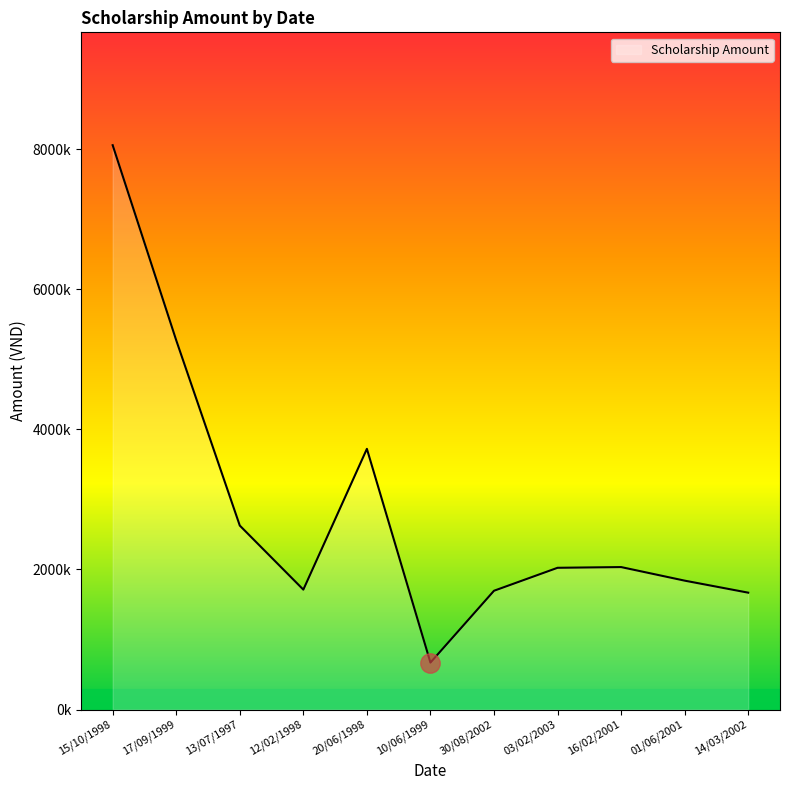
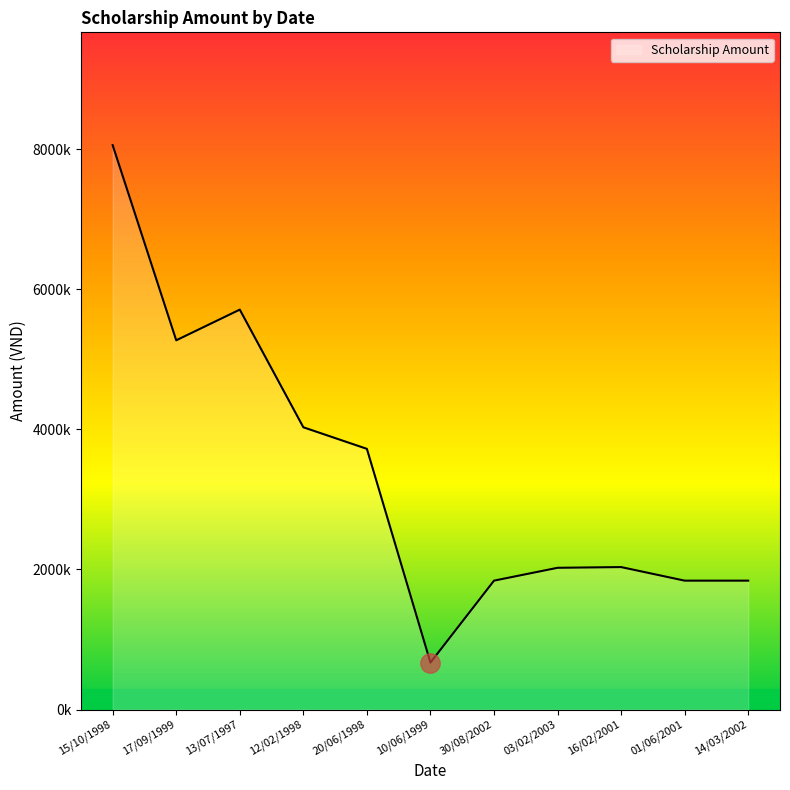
Scholarship Amount, 13/07/1997: 2600000 -> 5700000
Scholarship Amount, 12/02/1998: 1700000 -> 4000000
Scholarship Amount, 30/08/2002: 1700000 -> 1800000
Scholarship Amount, 14/03/2002: 1700000 -> 1800000
